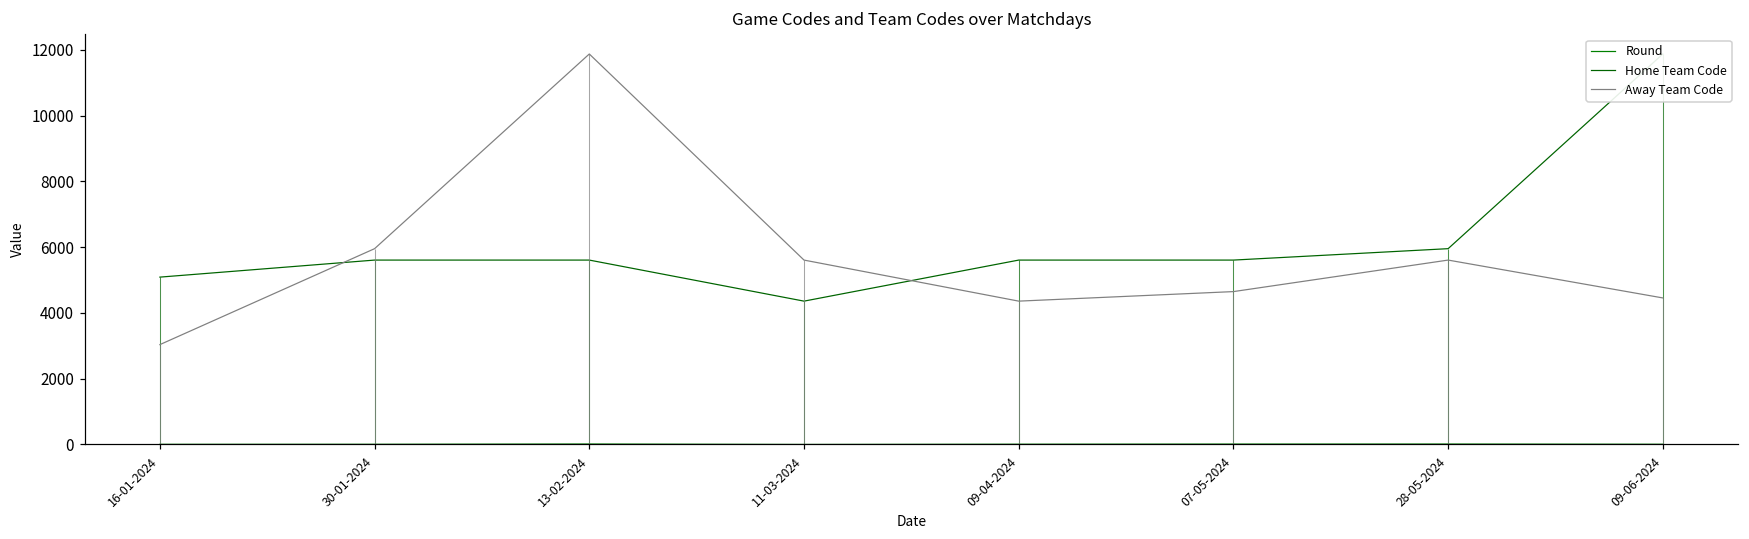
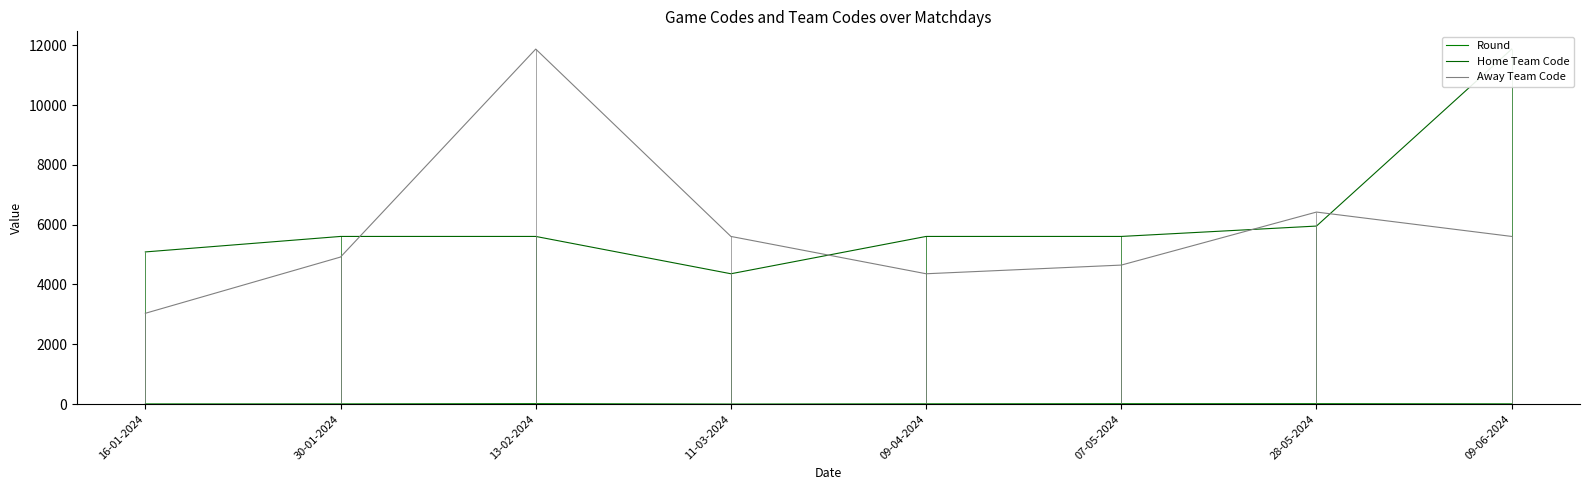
Away Team Code, 30-01-2024: 6000 -> 4900
Away Team Code, 28-05-2024: 5600 -> 6400
Away Team Code, 09-06-2024: 4500 -> 5600
